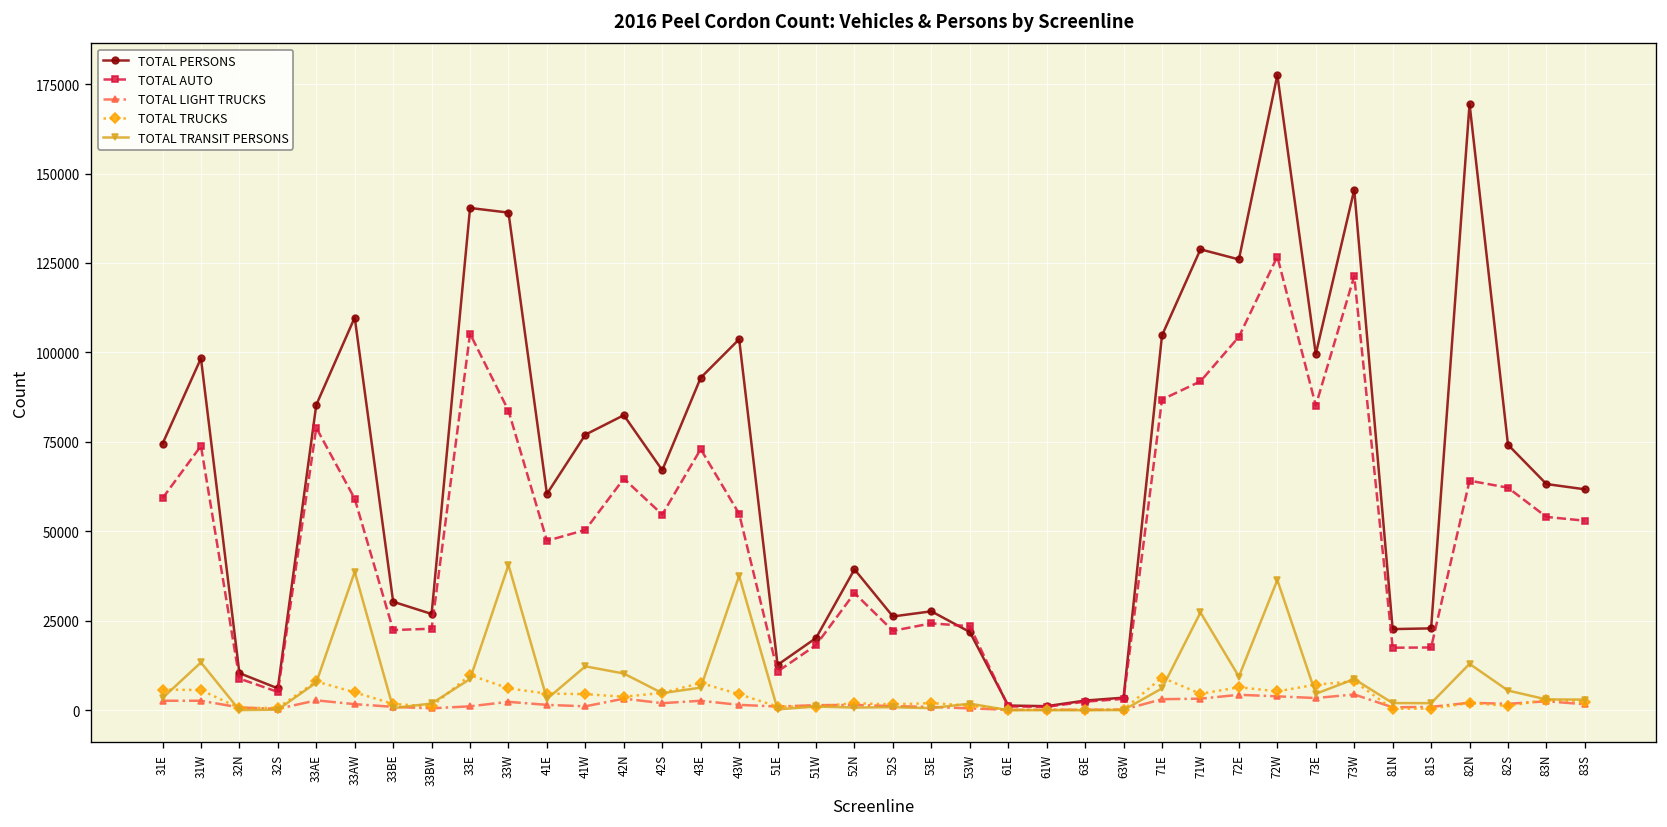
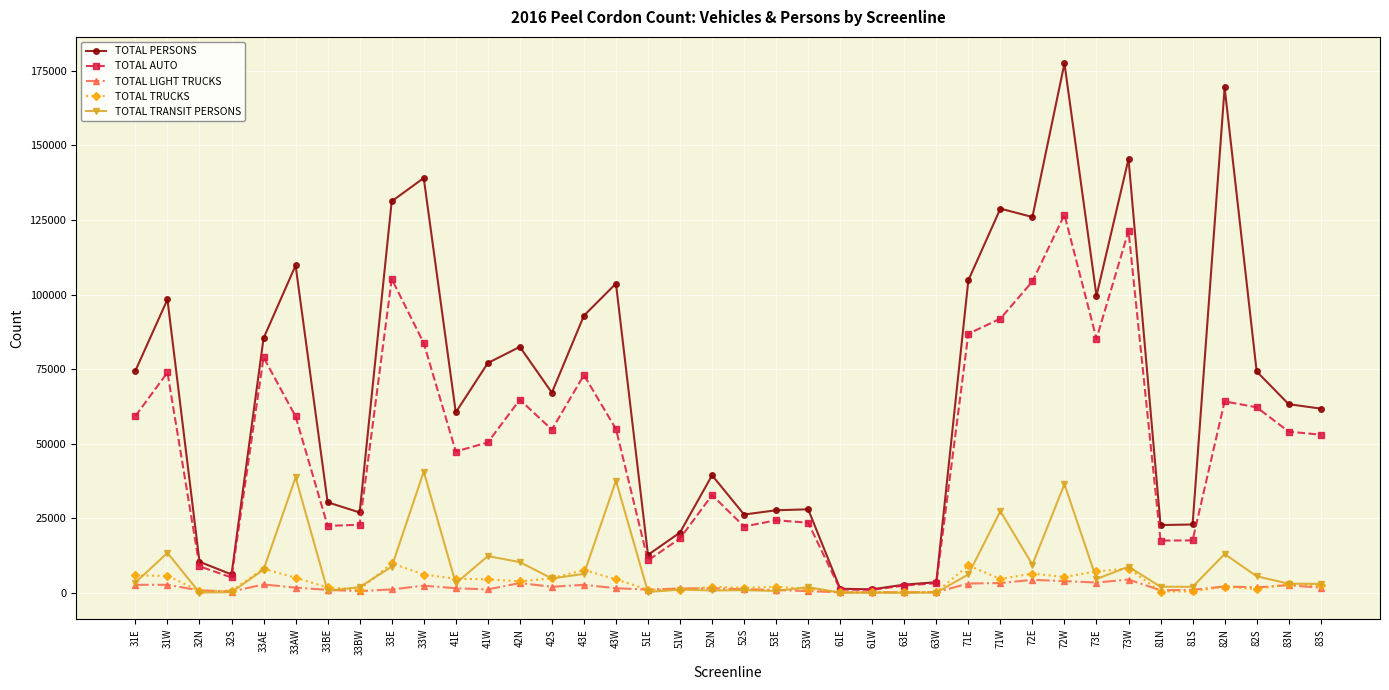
TOTAL PERSONS, 33E: 140000 -> 131000
TOTAL PERSONS, 53W: 22000 -> 28000
